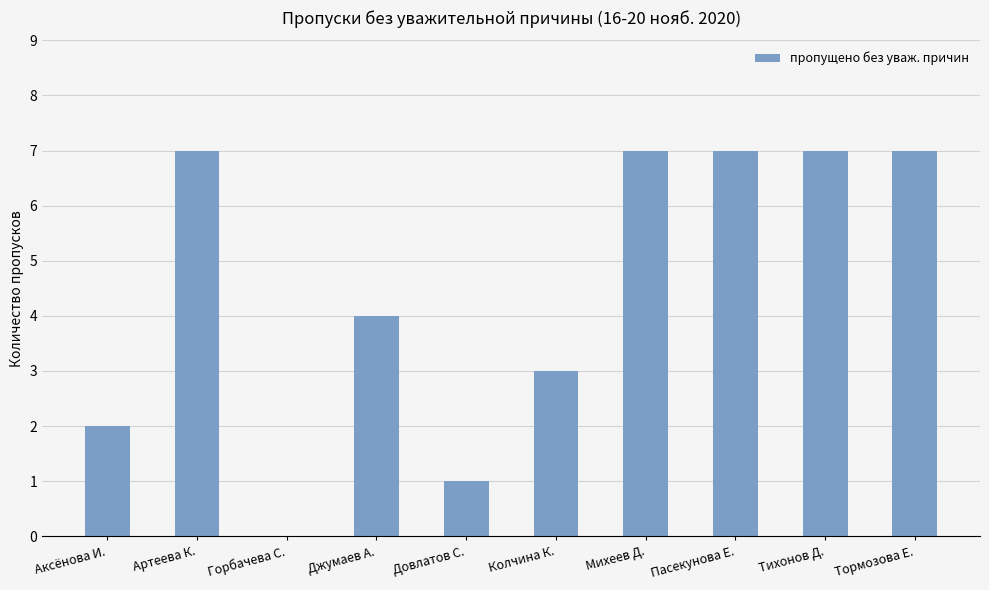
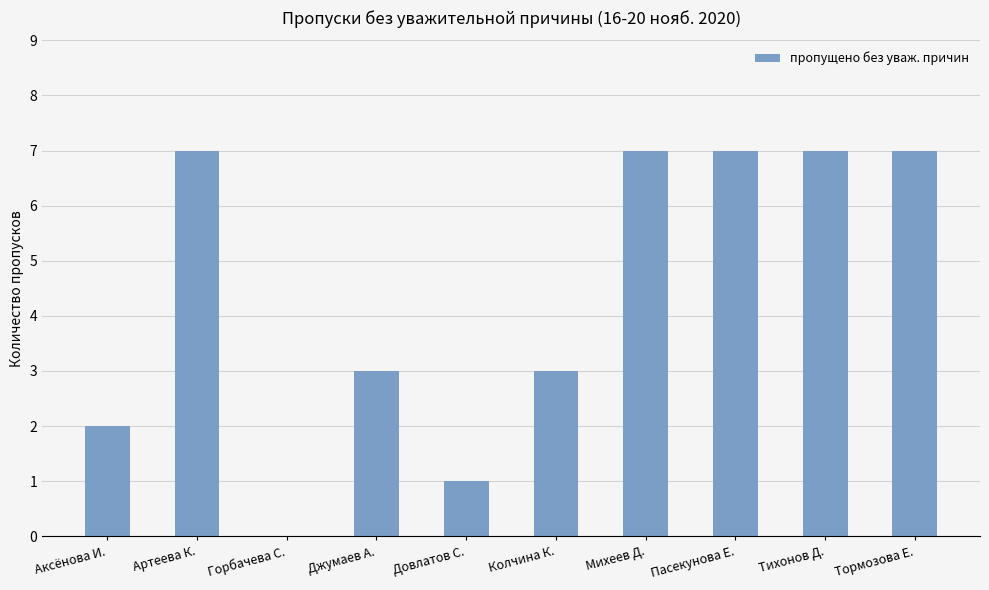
Джумаев А.: 4 -> 3
